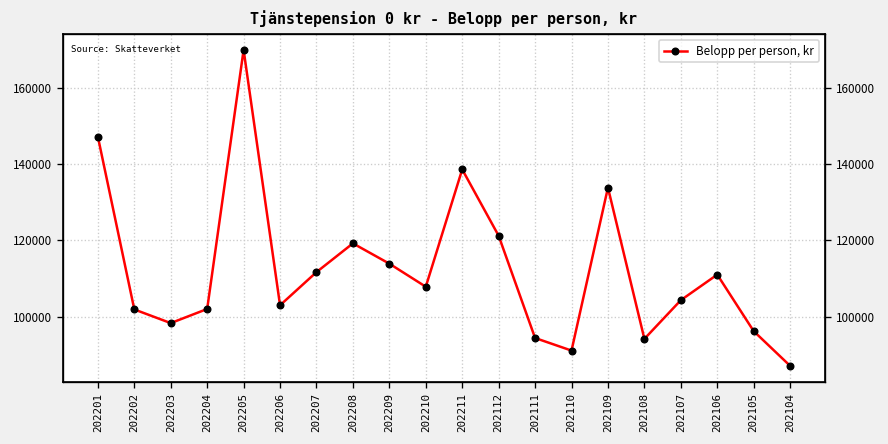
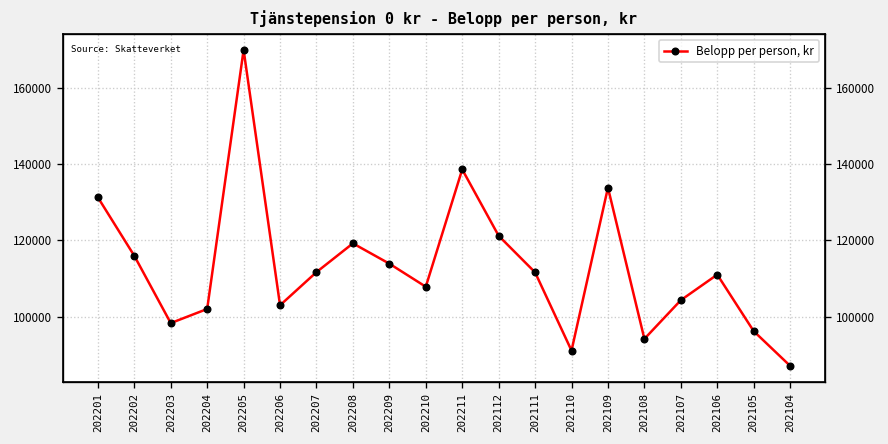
202201: 147000 -> 131000
202202: 102000 -> 116000
202111: 94000 -> 112000
